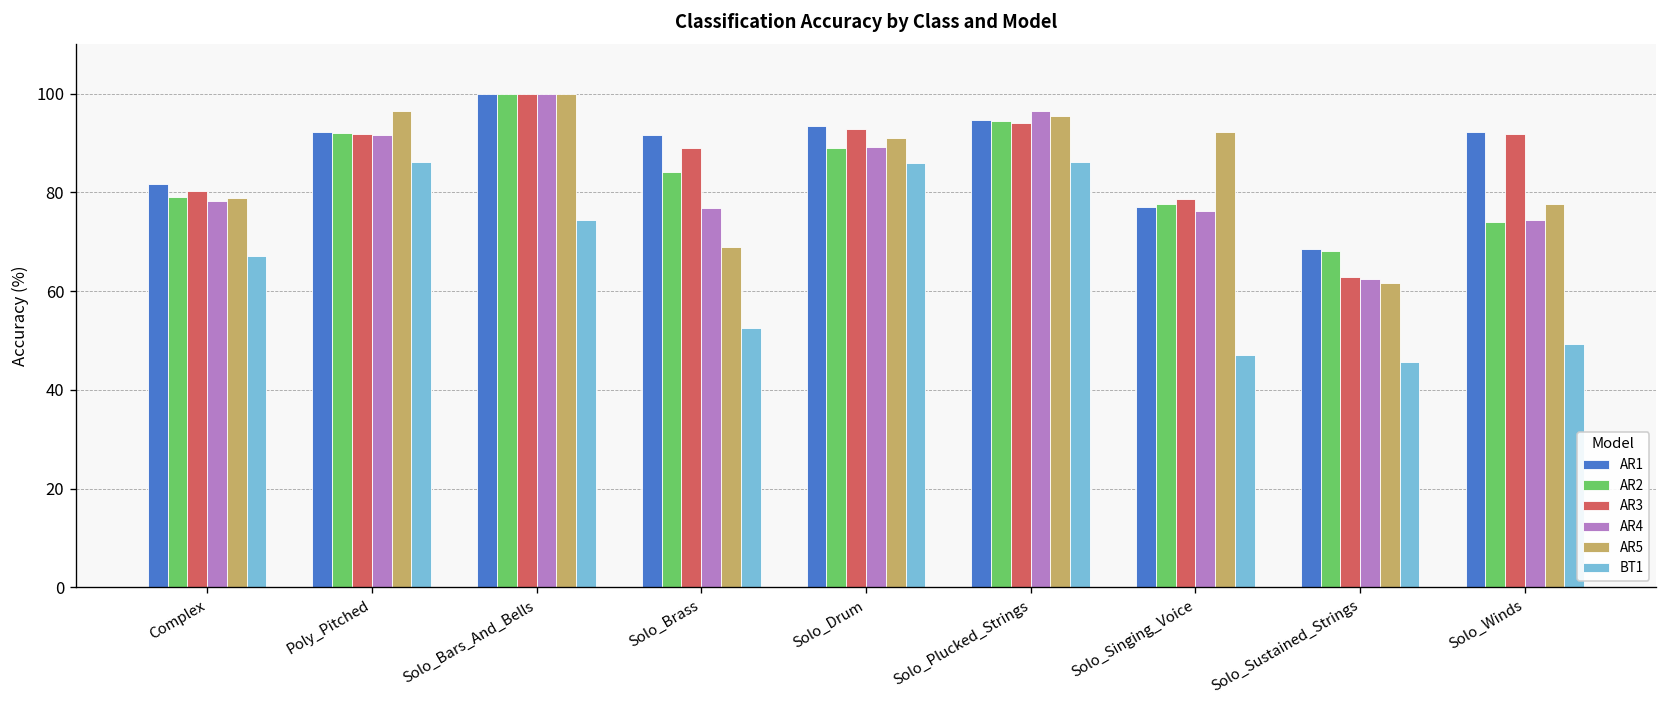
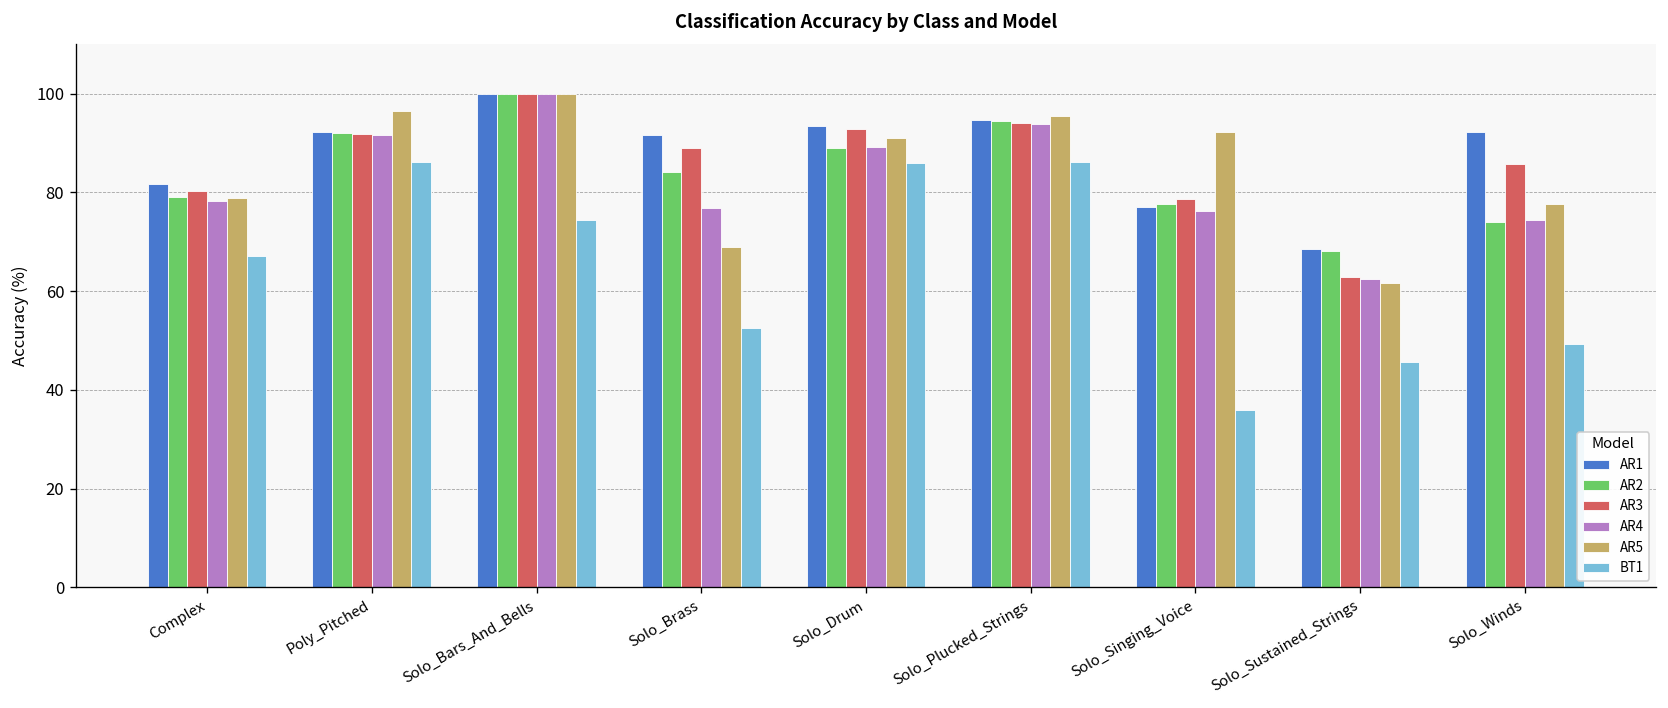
AR4, Solo_Plucked_Strings: 97 -> 94
BT1, Solo_Singing_Voice: 47 -> 36
AR3, Solo_Winds: 92 -> 86
